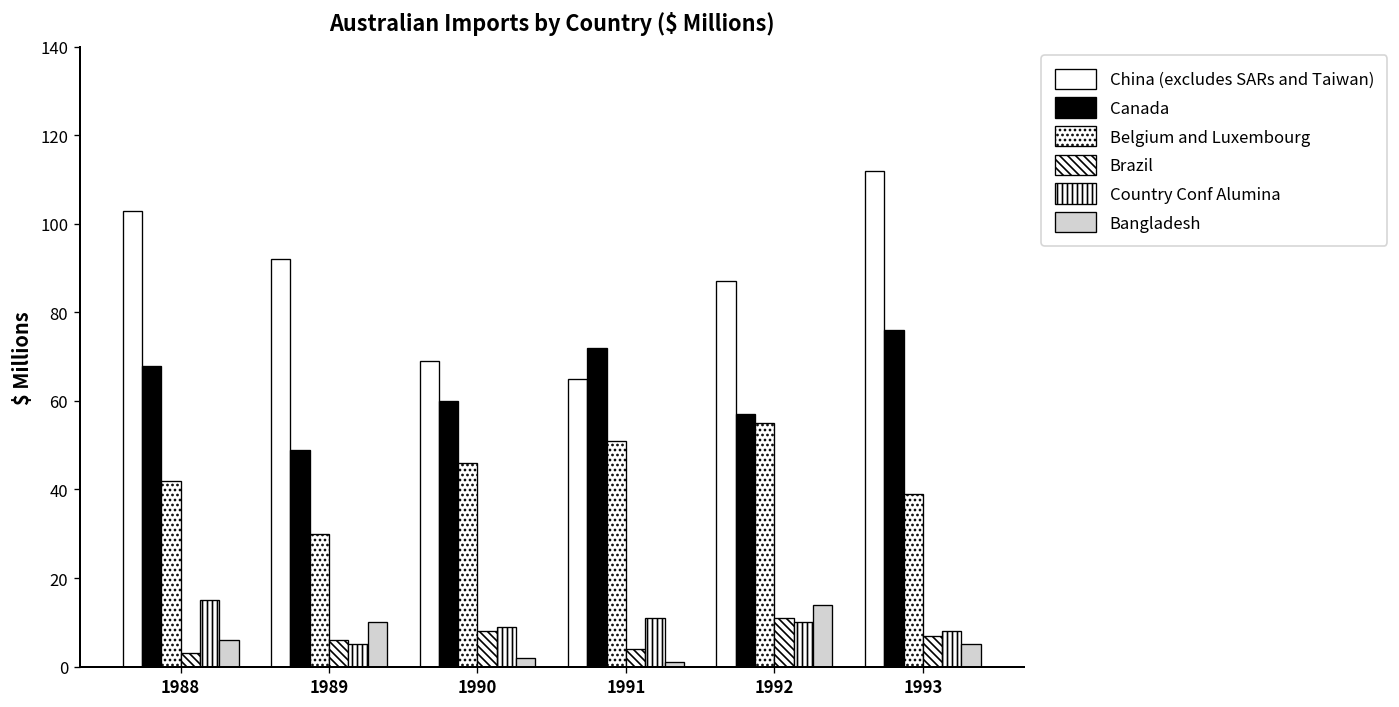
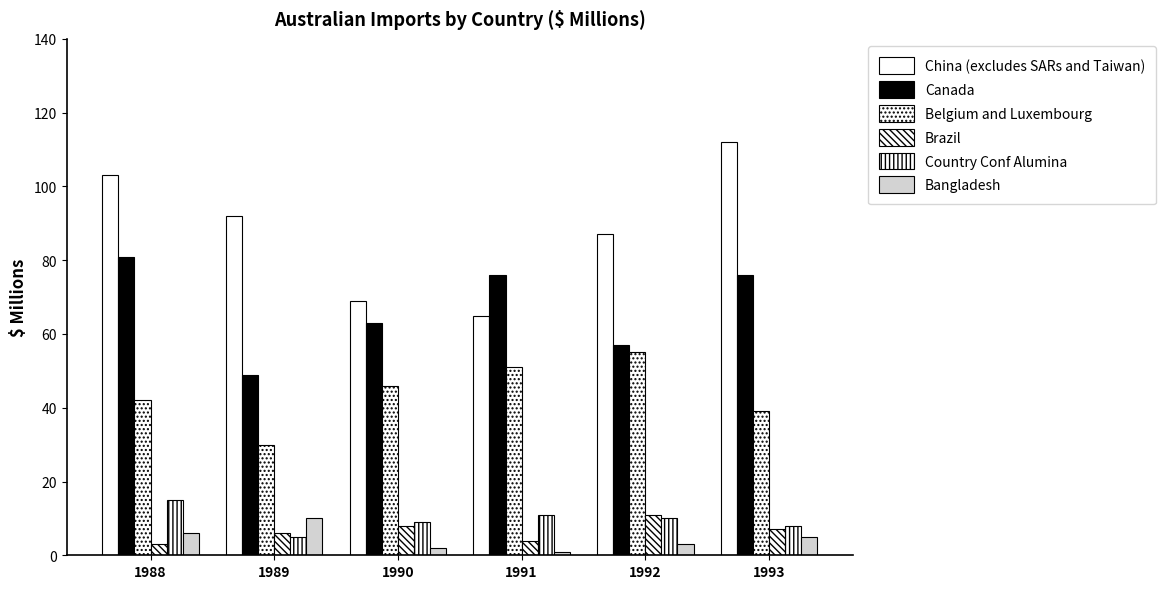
Canada, 1988: 68 -> 81
Canada, 1990: 60 -> 63
Canada, 1991: 72 -> 76
Bangladesh, 1992: 14 -> 3
